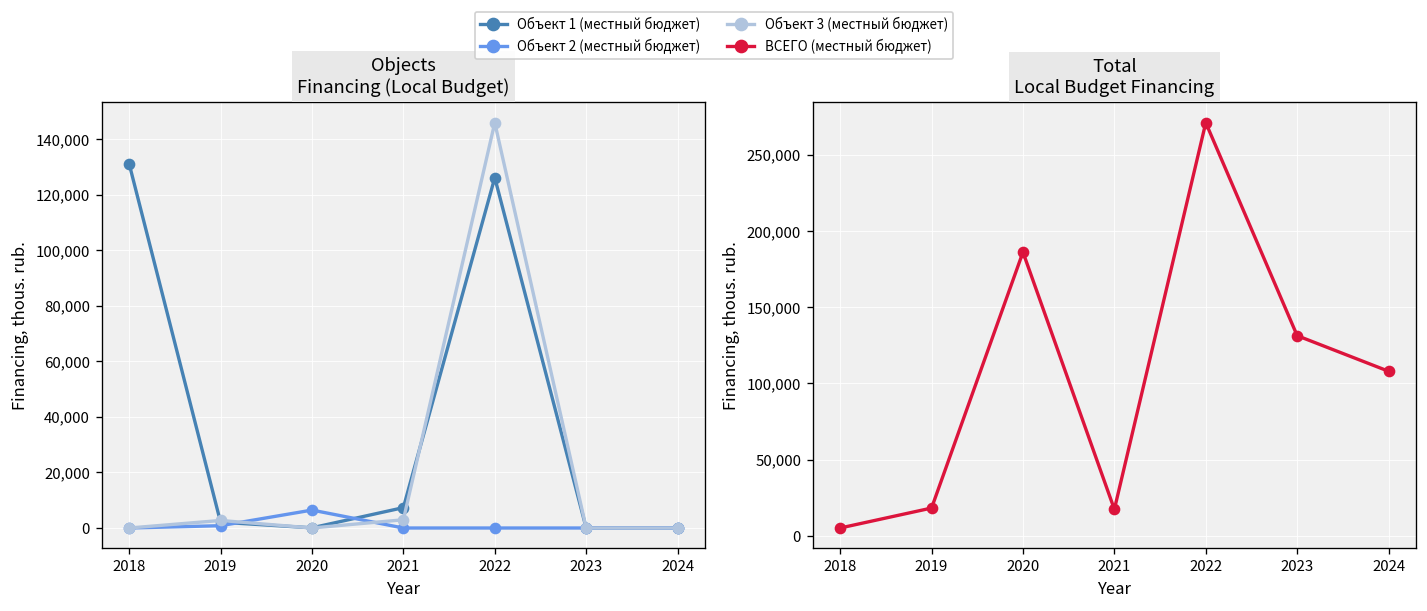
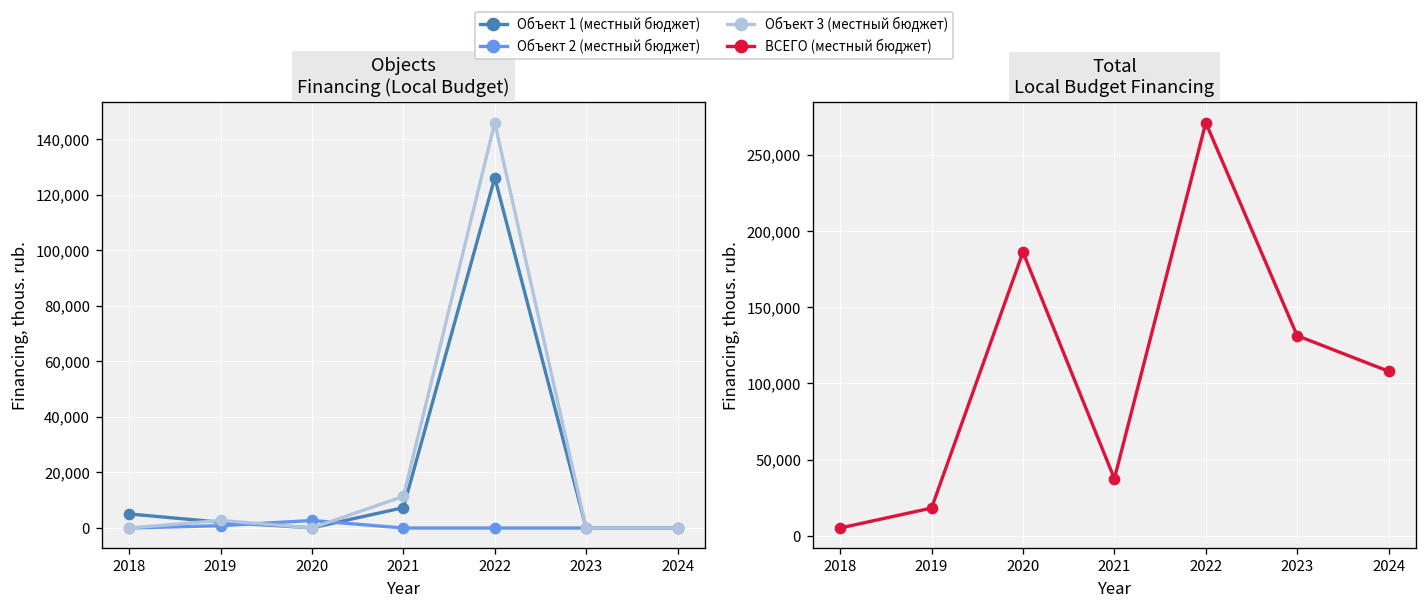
Objects Financing (Local Budget), Объект 1 (местный бюджет), 2018: 131,000 -> 5,000
Objects Financing (Local Budget), Объект 2 (местный бюджет), 2020: 6,000 -> 3,000
Objects Financing (Local Budget), Объект 3 (местный бюджет), 2021: 3,000 -> 11,000
Total Local Budget Financing, 2021: 17,000 -> 37,000
